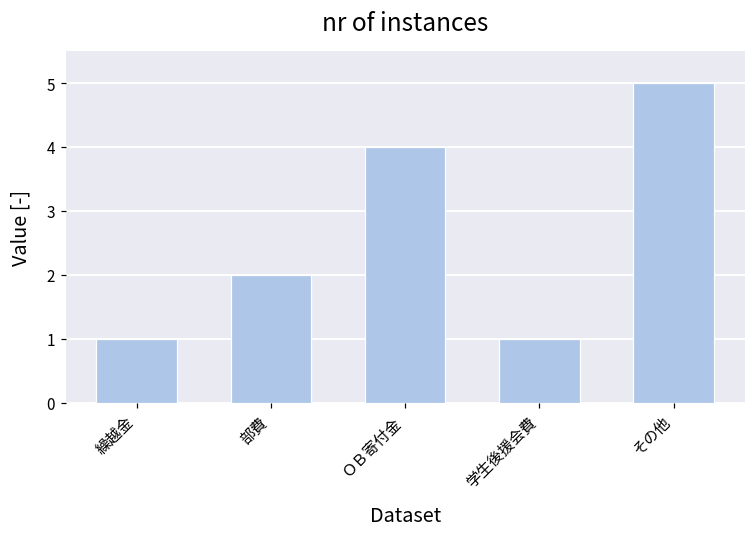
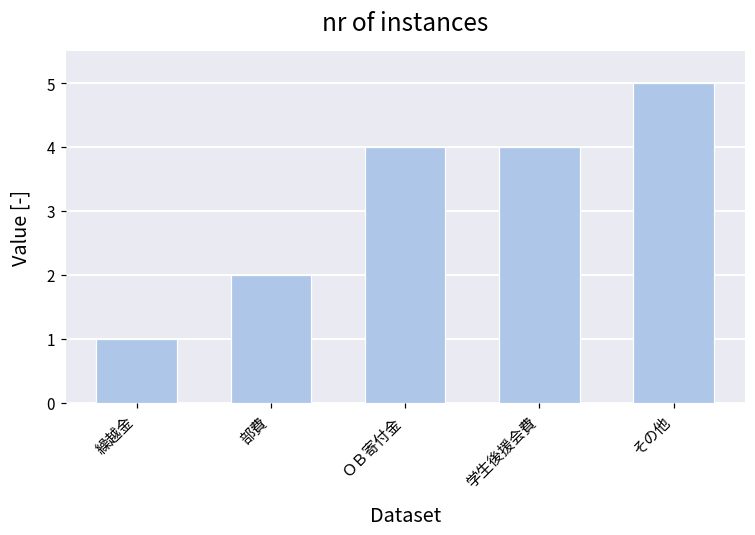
学生後援会費: 1 -> 4
